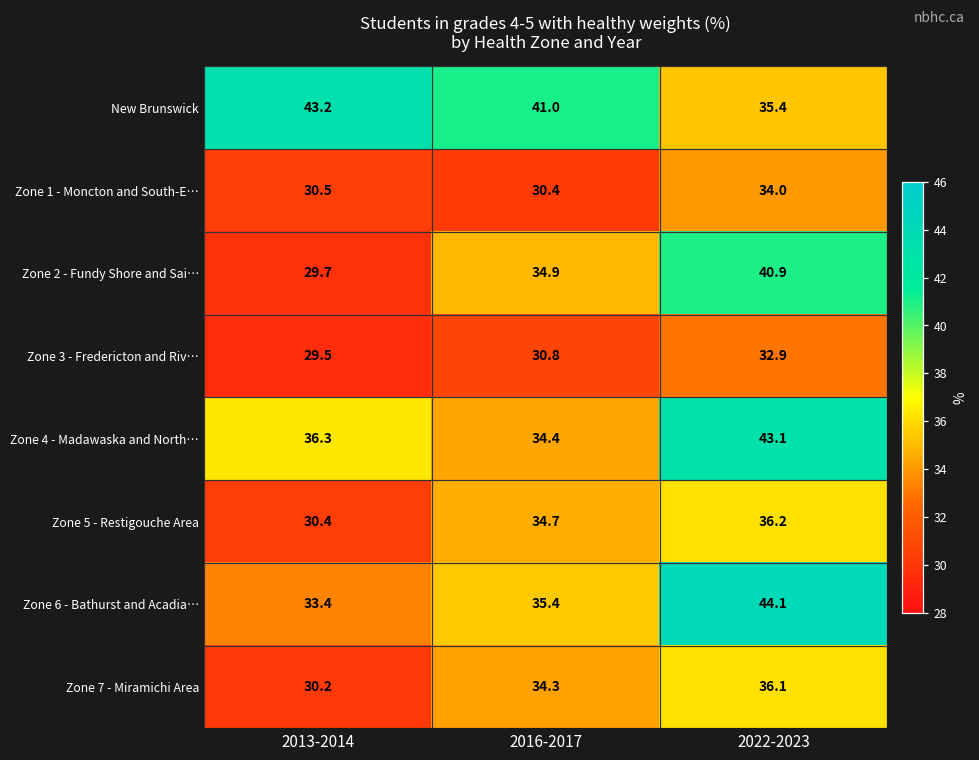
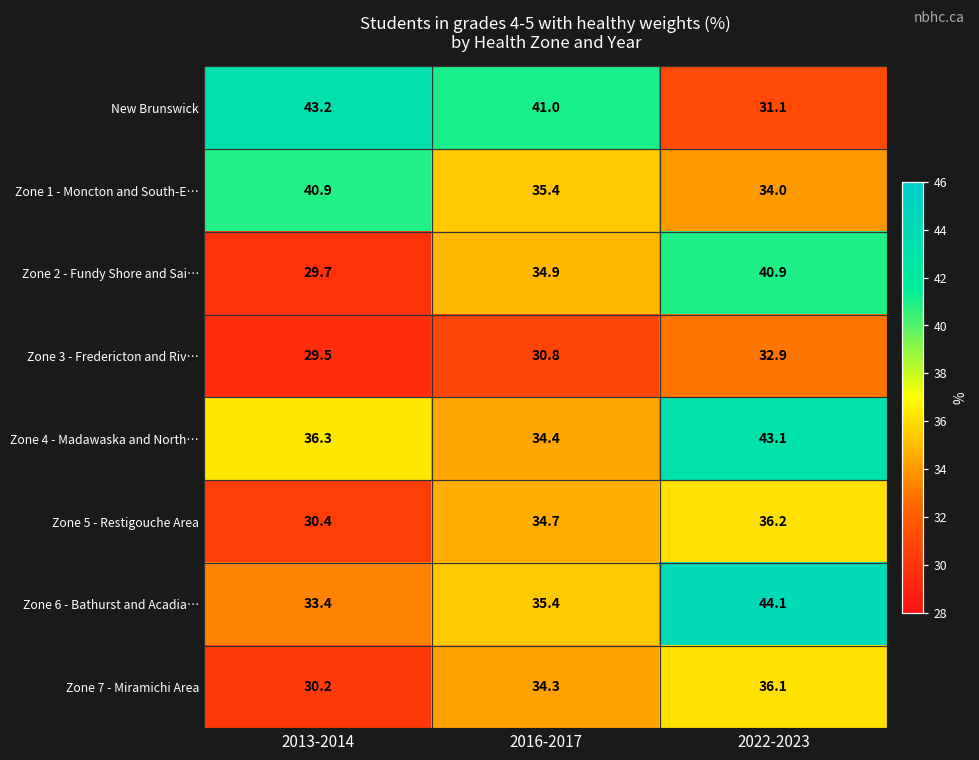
New Brunswick, 2022-2023: 35.4 -> 31.1
Zone 1 - Moncton and South-E…, 2013-2014: 30.5 -> 40.9
Zone 1 - Moncton and South-E…, 2016-2017: 30.4 -> 35.4
